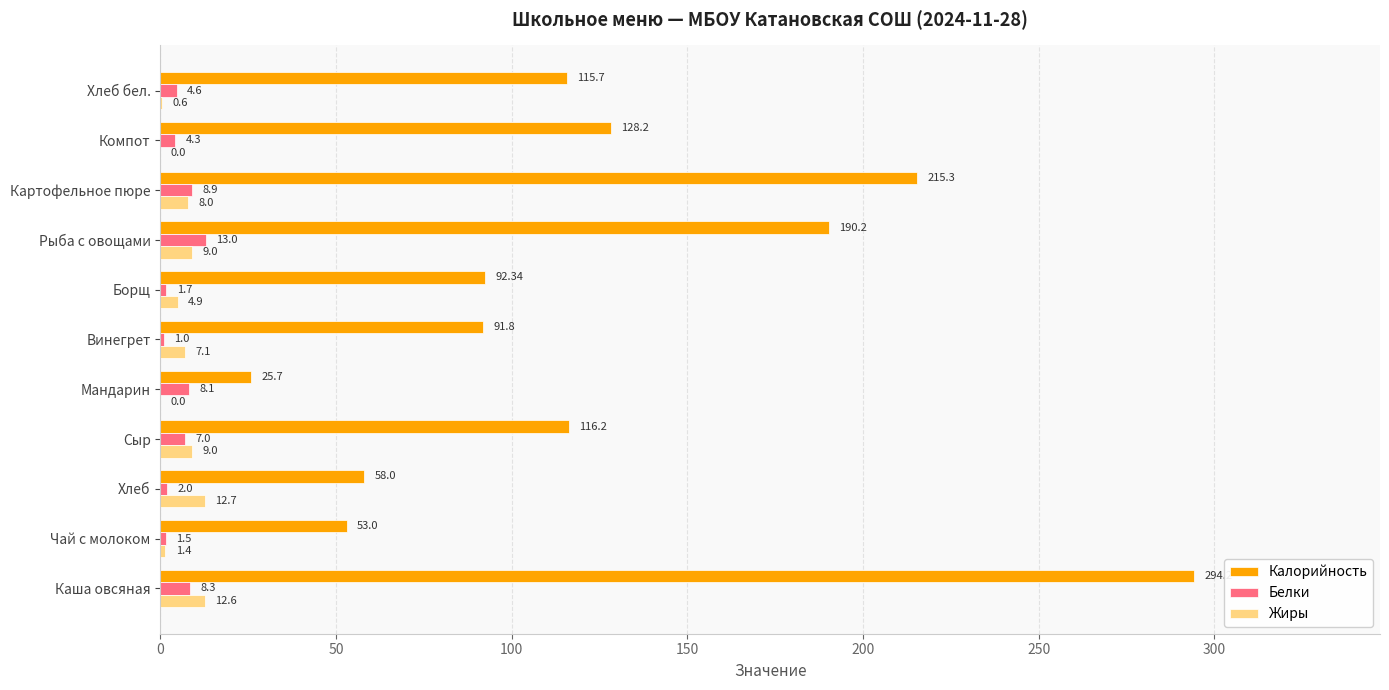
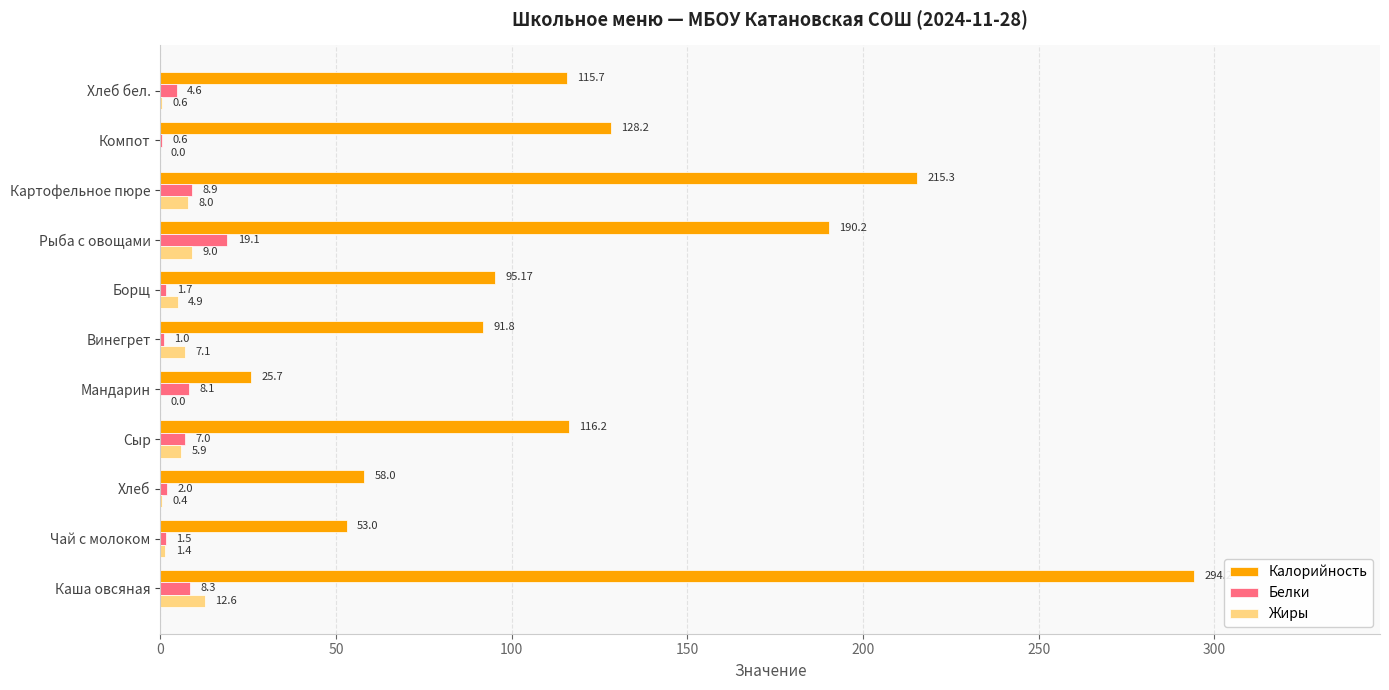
Белки, Компот: 4.3 -> 0.6
Белки, Рыба с овощами: 13.0 -> 19.1
Калорийность, Борщ: 92.34 -> 95.17
Жиры, Сыр: 9.0 -> 5.9
Жиры, Хлеб: 12.7 -> 0.4
